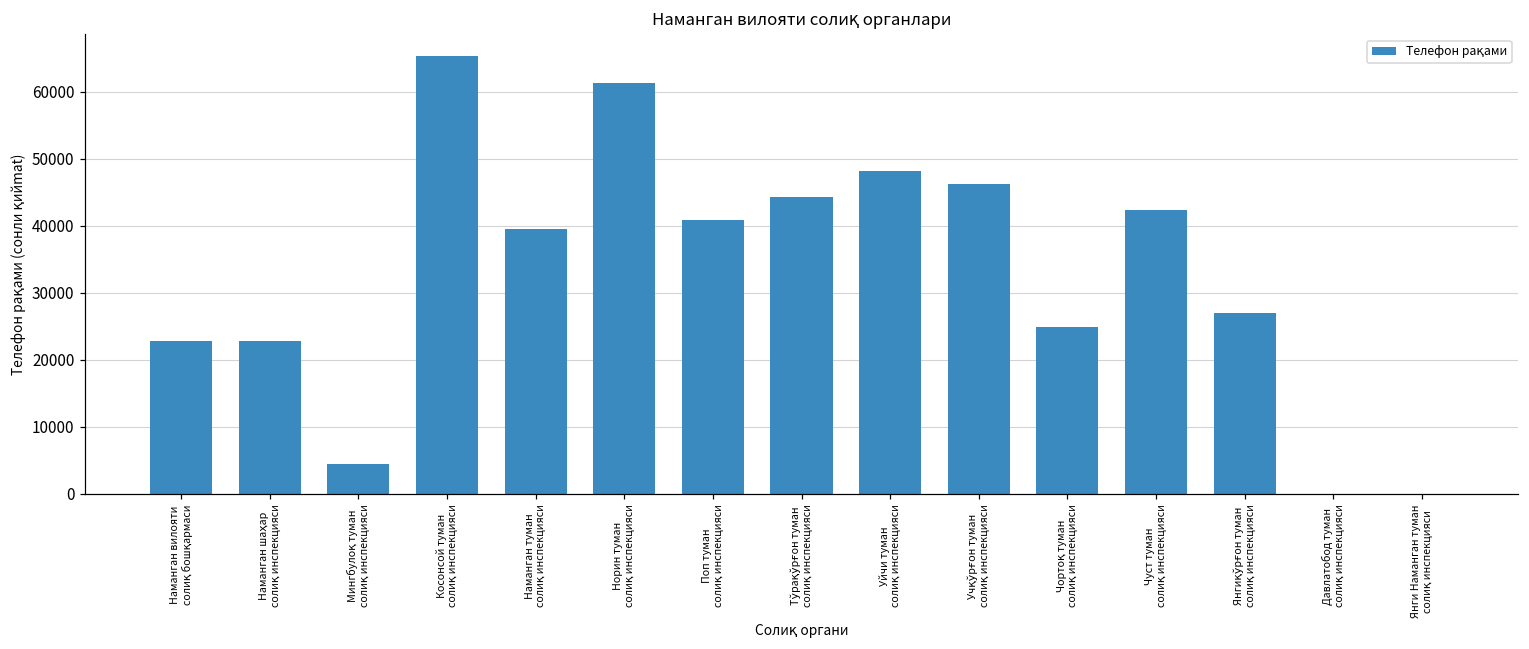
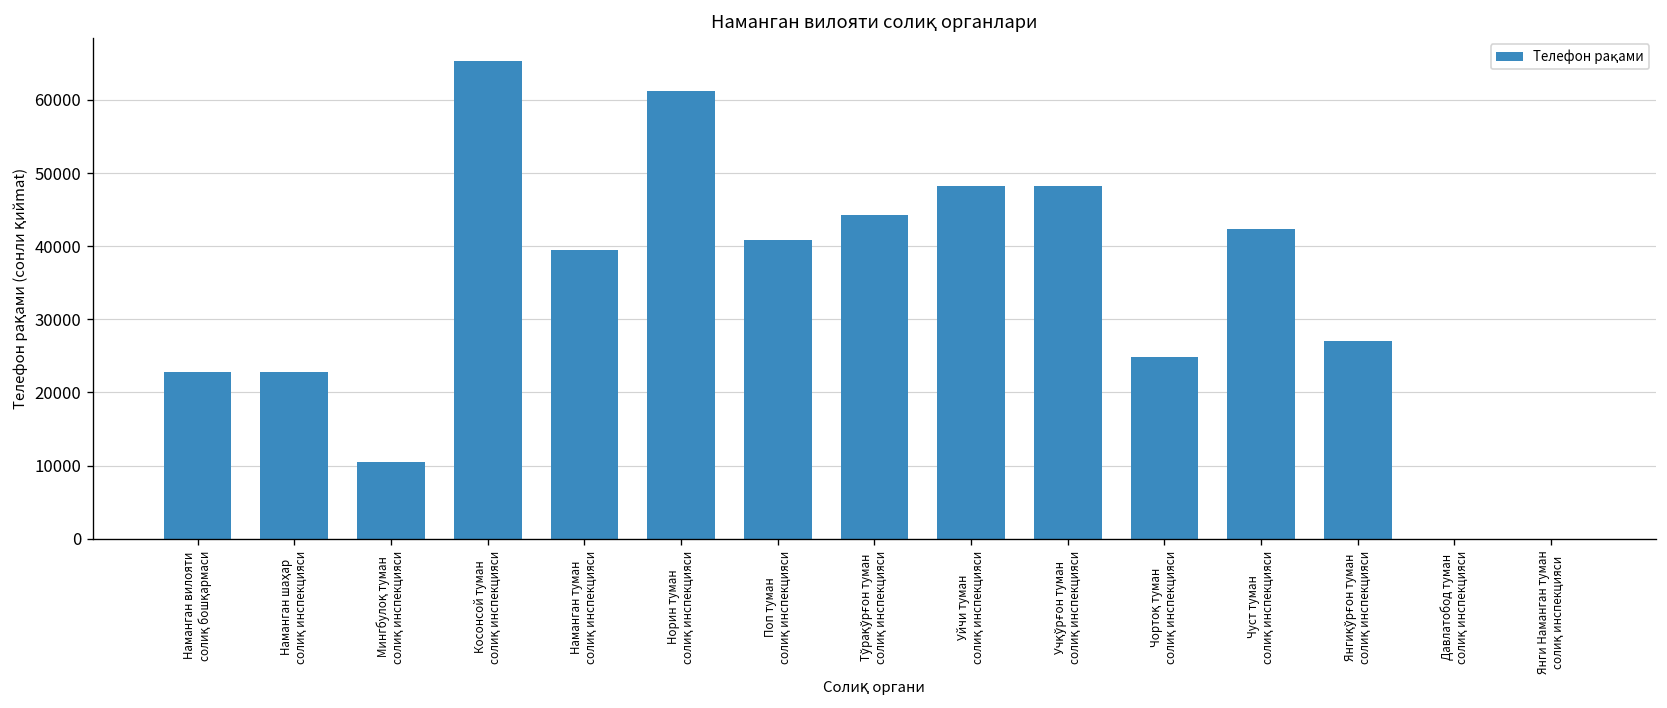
Мингбулоқ туман солиқ инспекцияси: 5000 -> 10000
Учқўрғон туман солиқ инспекцияси: 46000 -> 48000
